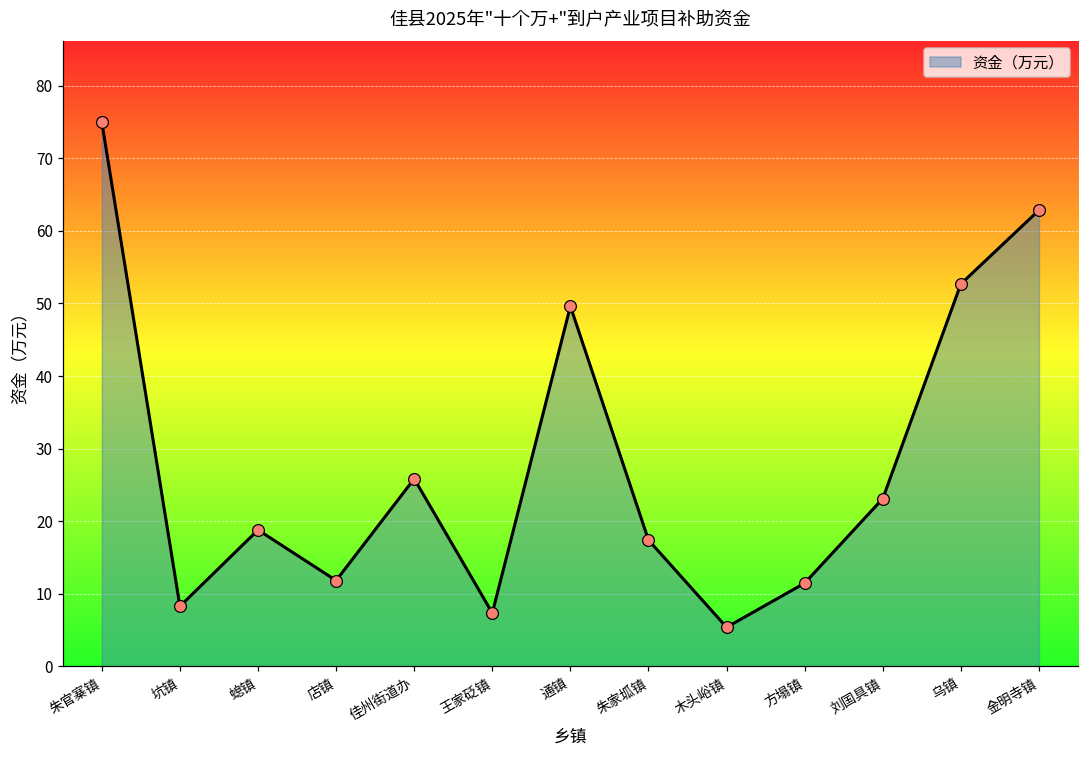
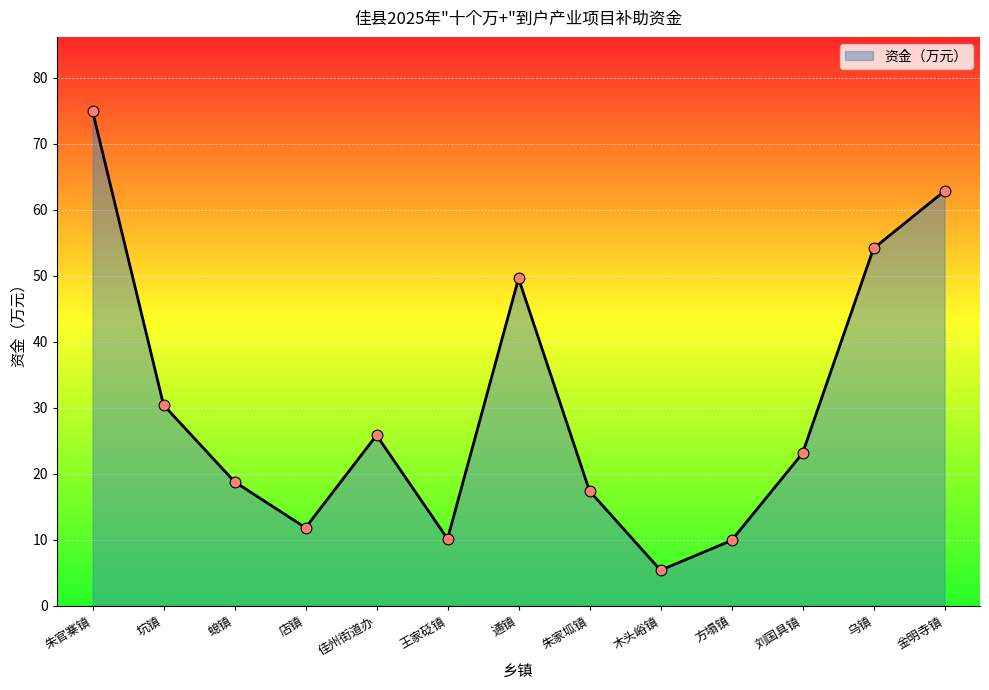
坑镇: 8 -> 30
王家砭镇: 7 -> 10
方塌镇: 11 -> 10
乌镇: 53 -> 54
